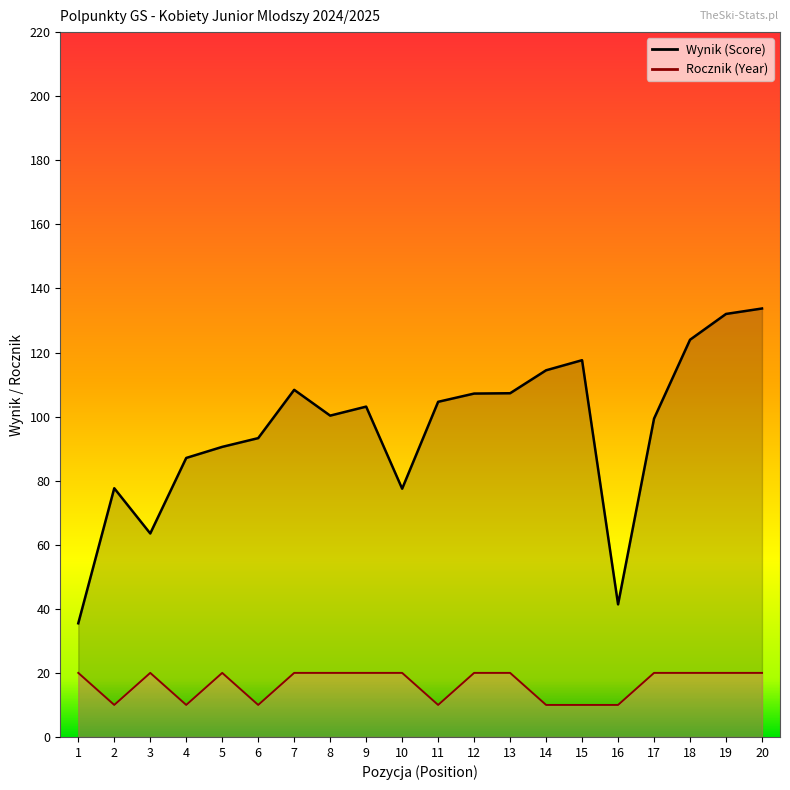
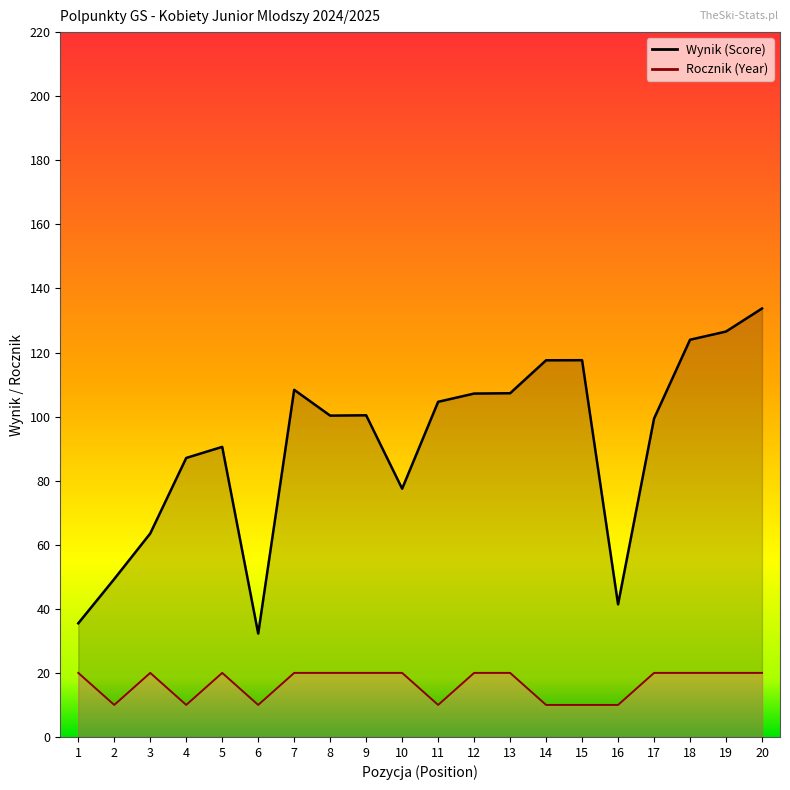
Wynik (Score), 2: 78 -> 49
Wynik (Score), 6: 93 -> 32
Wynik (Score), 9: 103 -> 100
Wynik (Score), 14: 114 -> 118
Wynik (Score), 19: 132 -> 127
